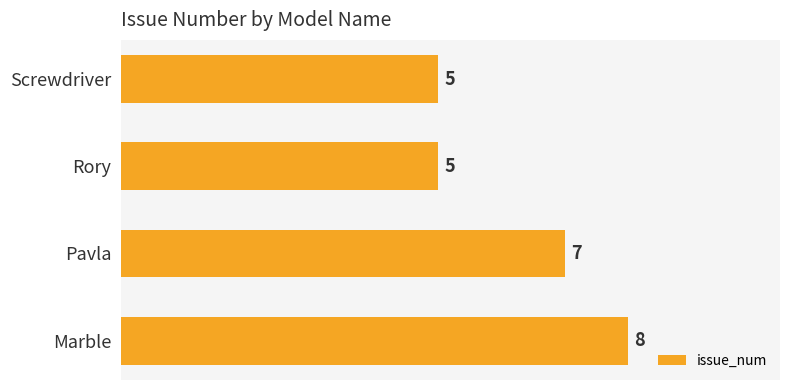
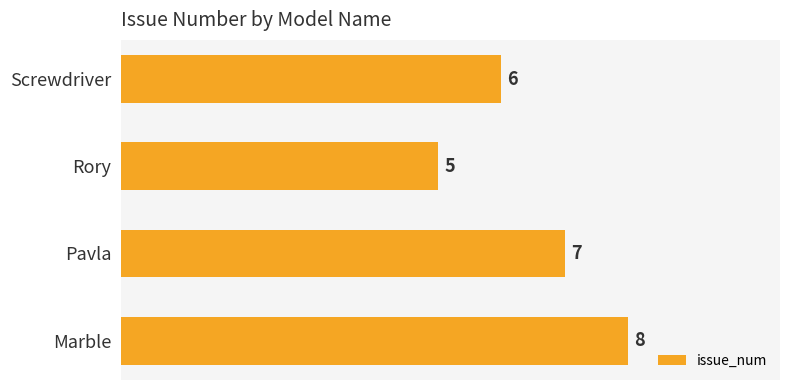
Screwdriver: 5 -> 6
